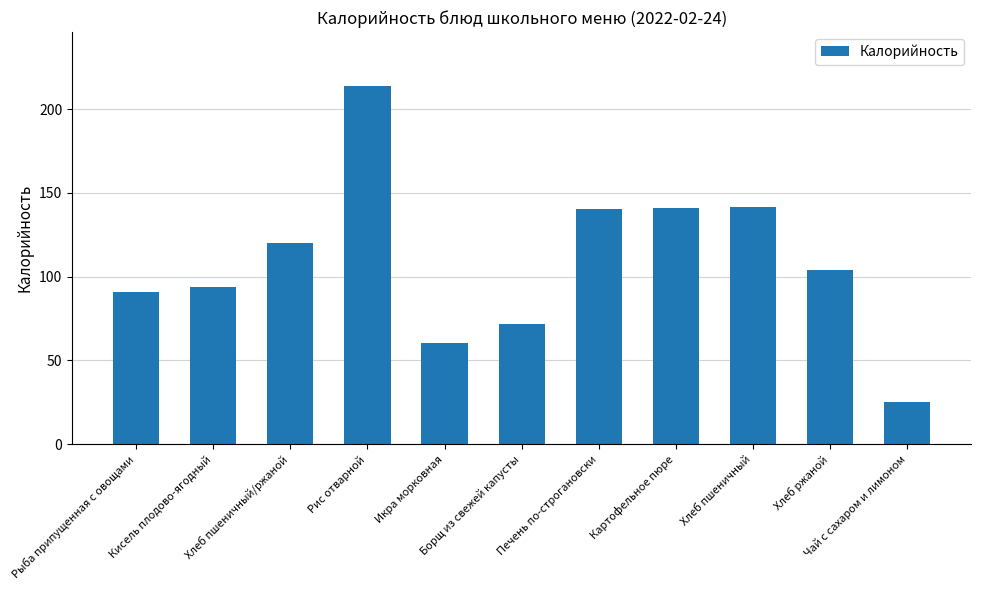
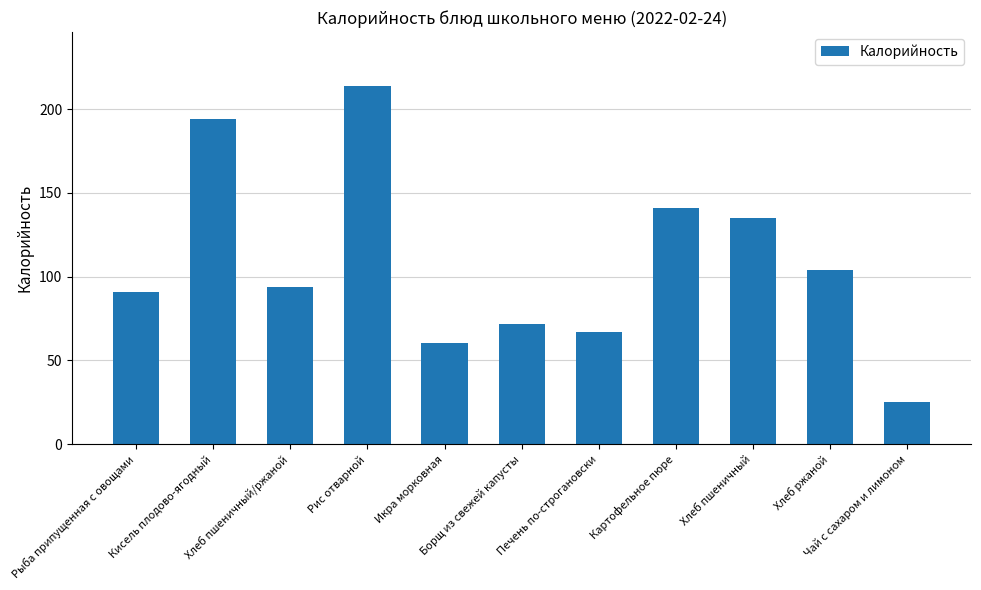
Кисель плодово-ягодный: 94 -> 194
Хлеб пшеничный/ржаной: 120 -> 94
Печень по-строгановски: 140 -> 67
Хлеб пшеничный: 142 -> 135
